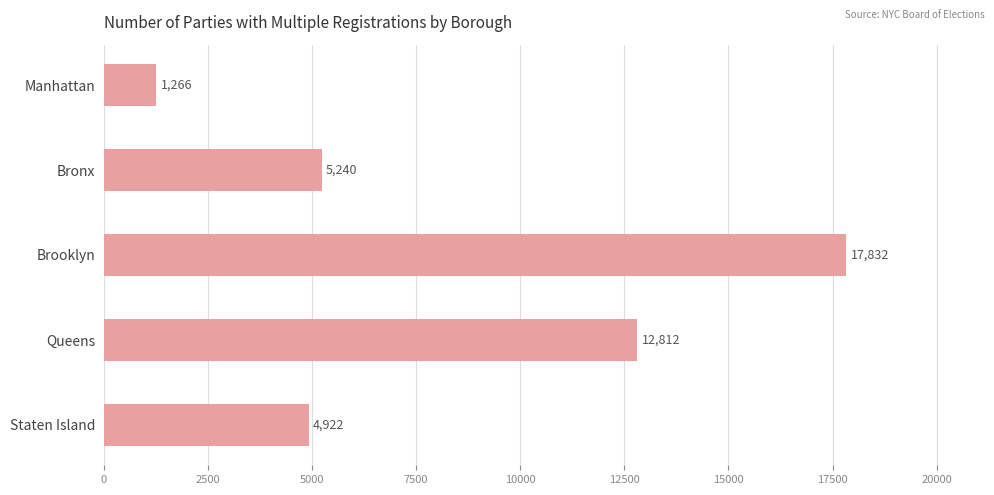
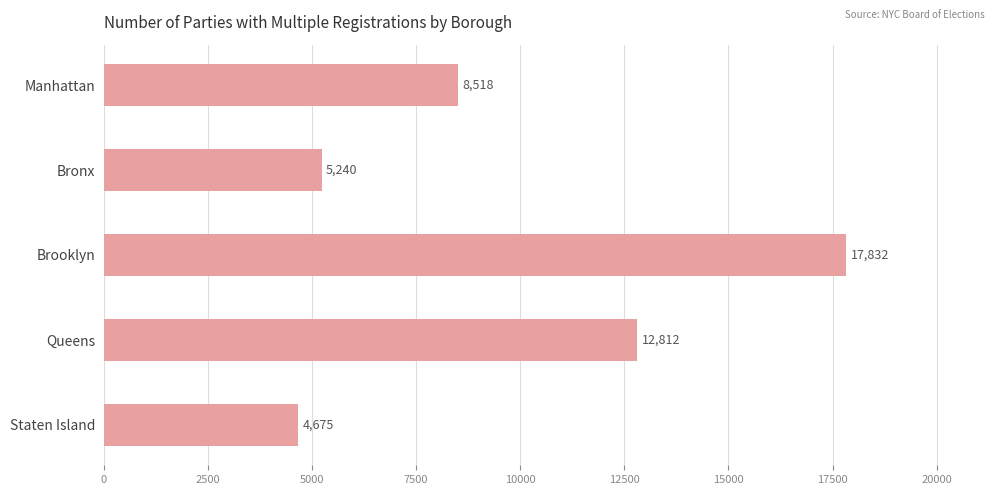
Manhattan: 1,266 -> 8,518
Staten Island: 4,922 -> 4,675
